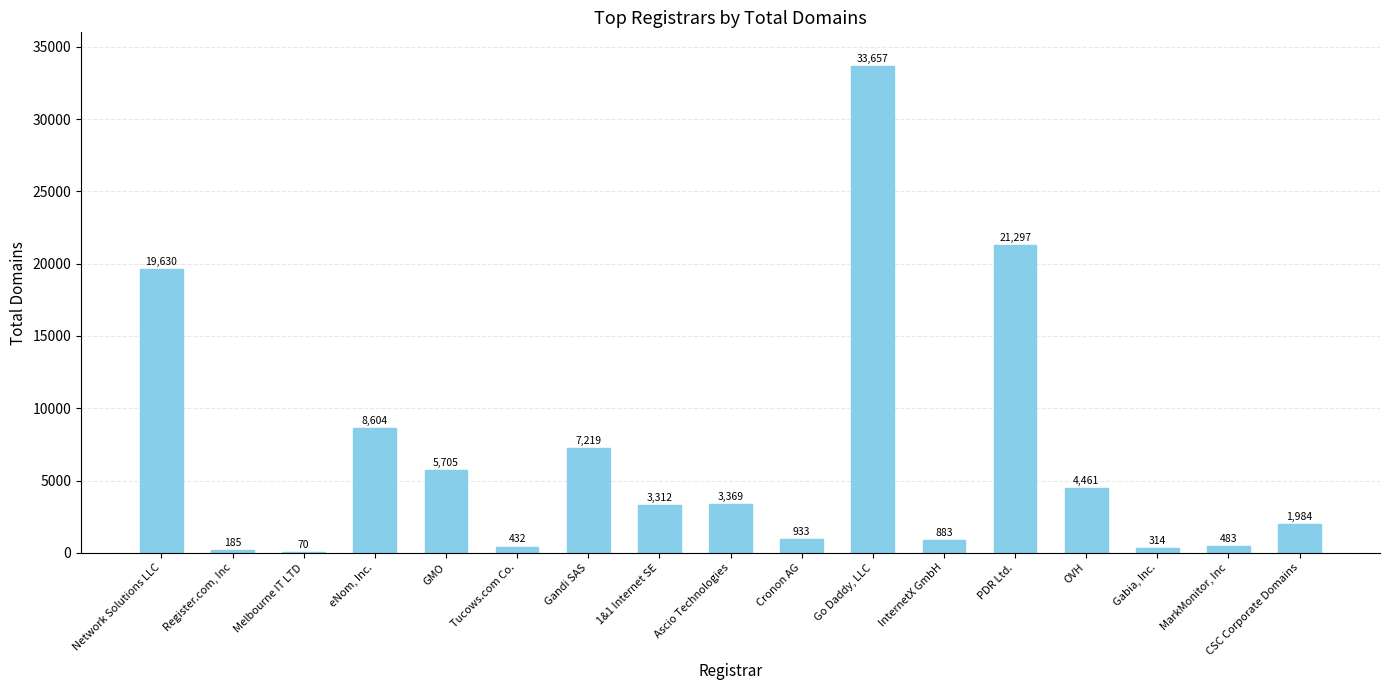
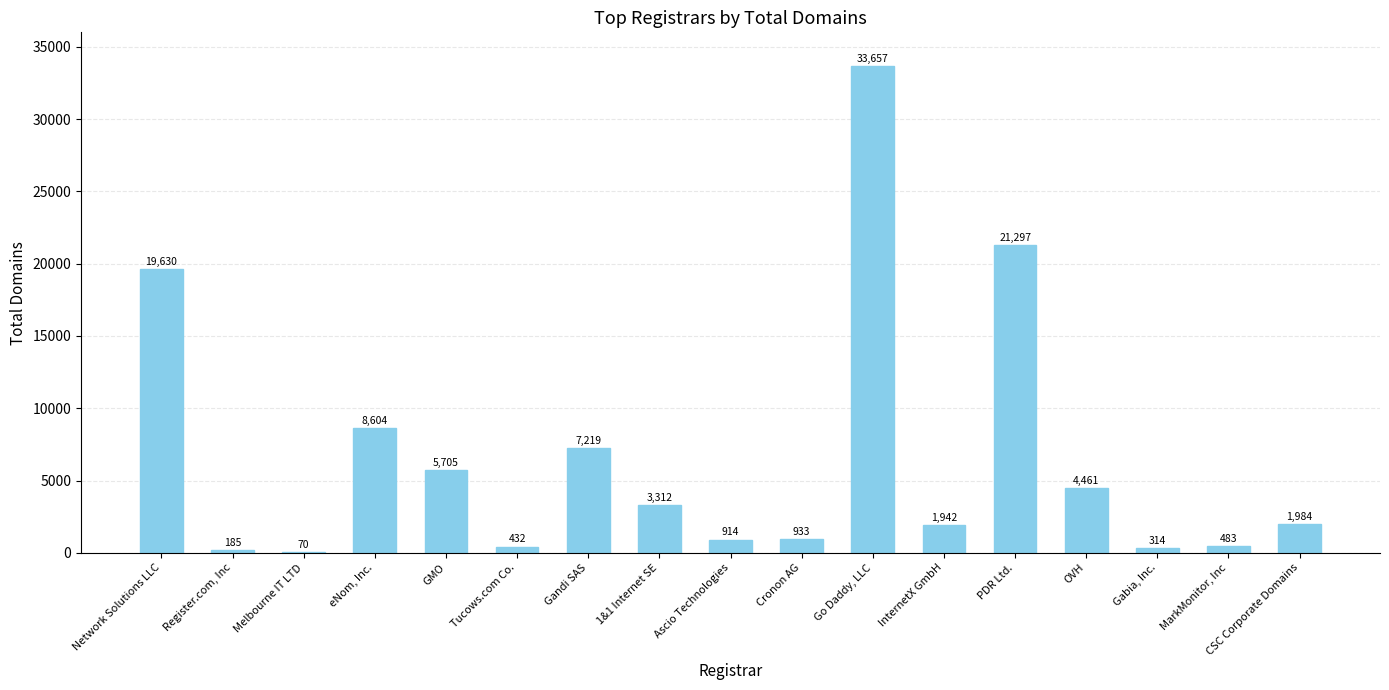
Ascio Technologies: 3,369 -> 914
InternetX GmbH: 883 -> 1,942
